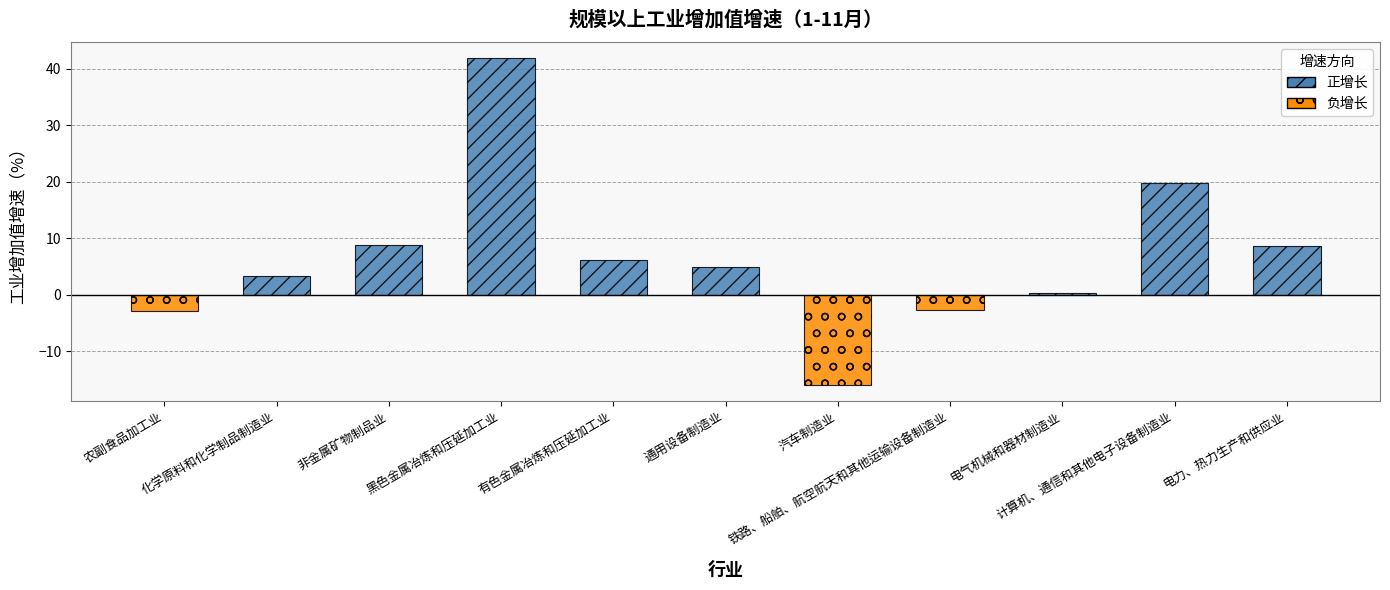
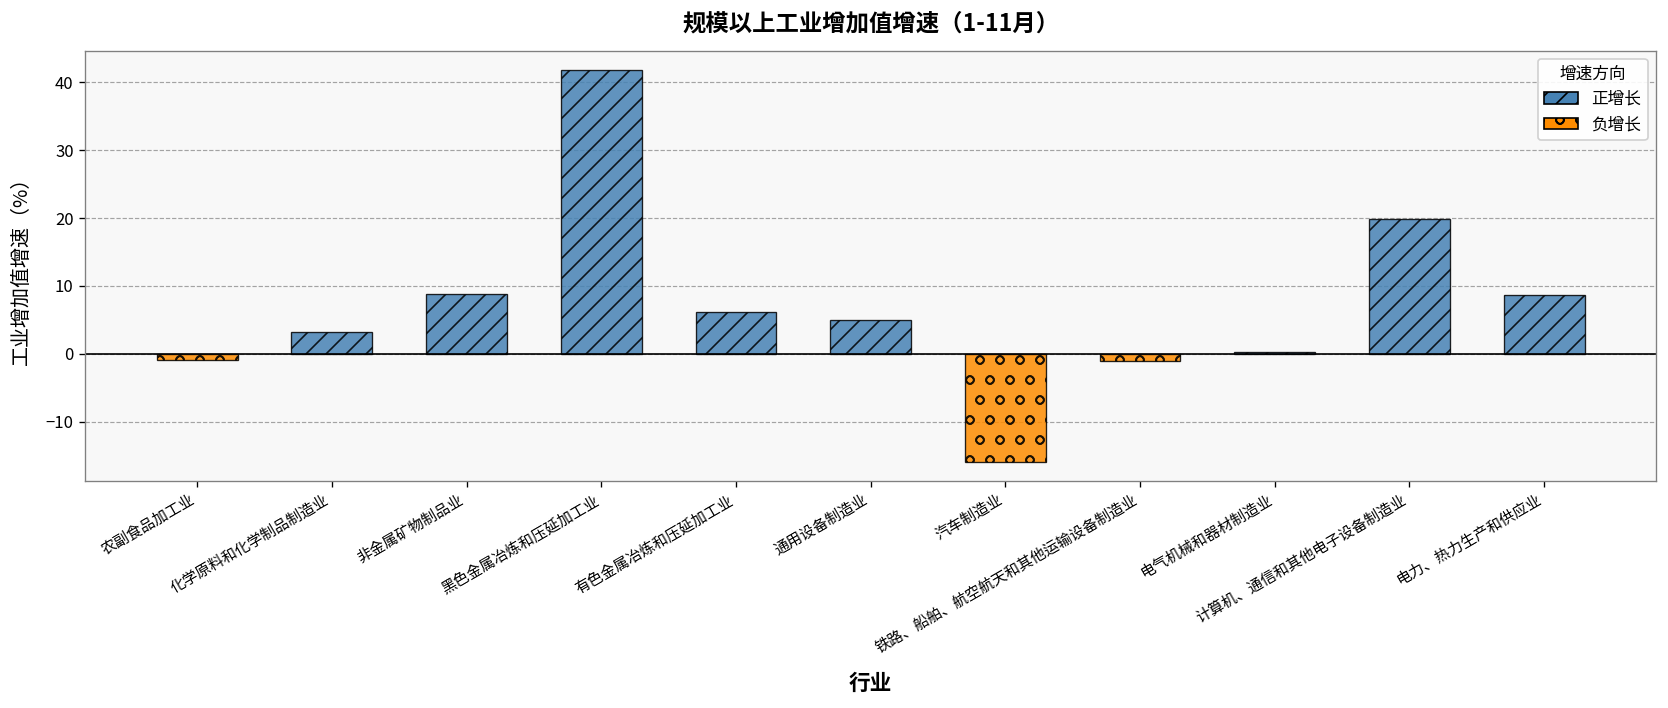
农副食品加工业: -3 -> -1
铁路、船舶、航空航天和其他运输设备制造业: -3 -> -1
